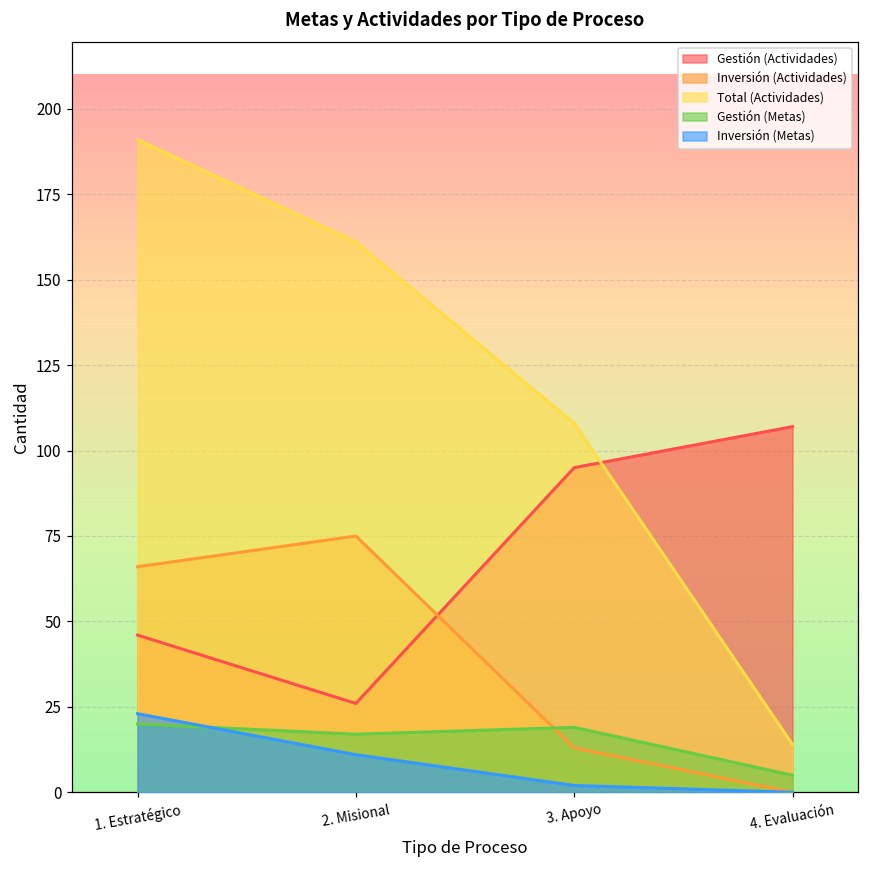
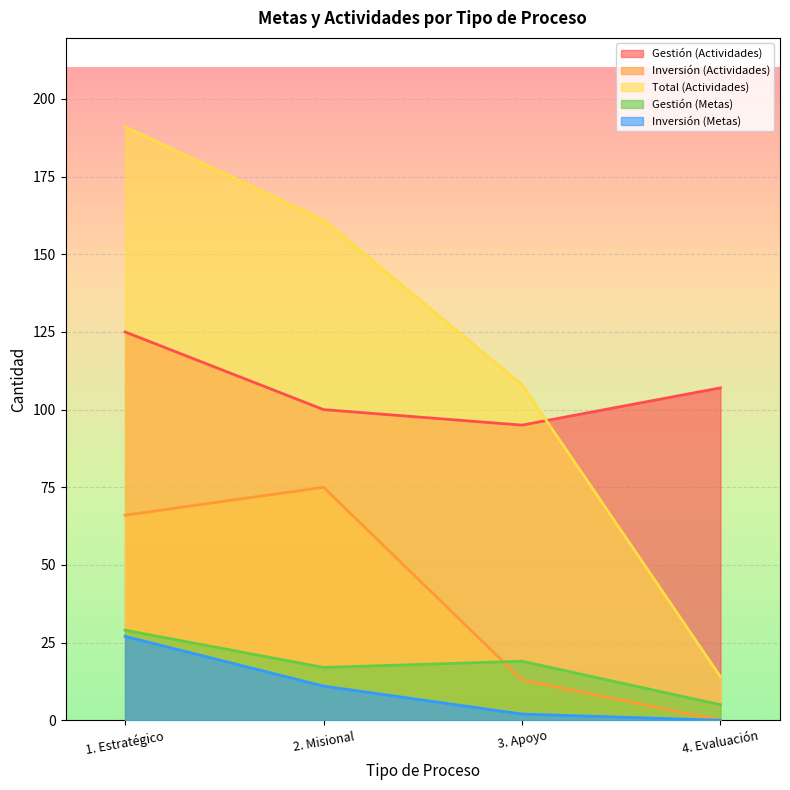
Gestión (Actividades), 1. Estratégico: 46 -> 125
Gestión (Metas), 1. Estratégico: 20 -> 29
Inversión (Metas), 1. Estratégico: 23 -> 27
Gestión (Actividades), 2. Misional: 26 -> 100
